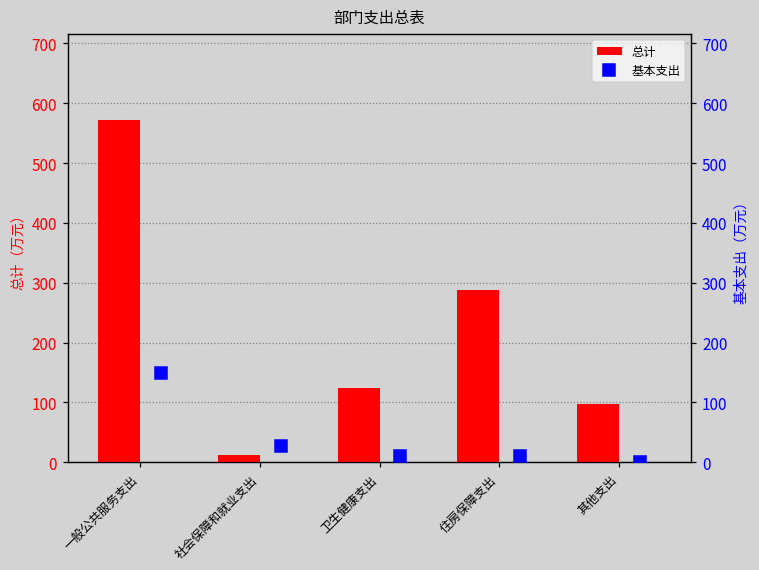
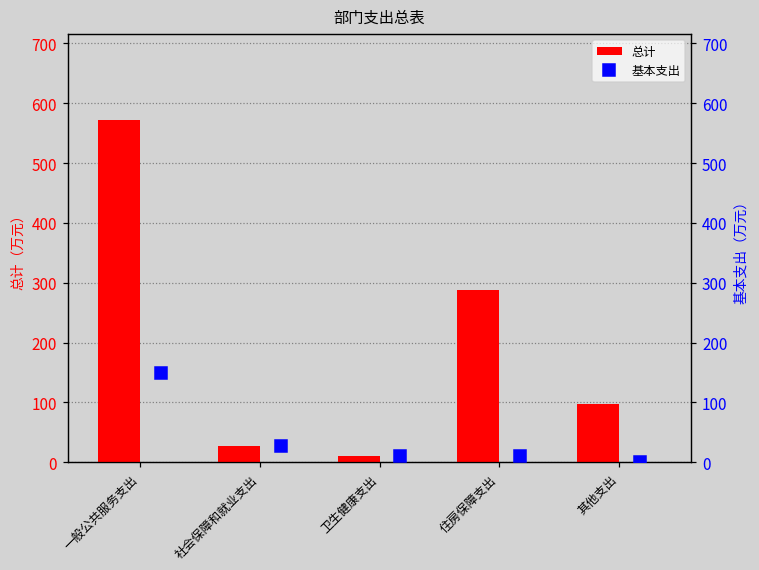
总计, 社会保障和就业支出: 10 -> 30
总计, 卫生健康支出: 120 -> 10
